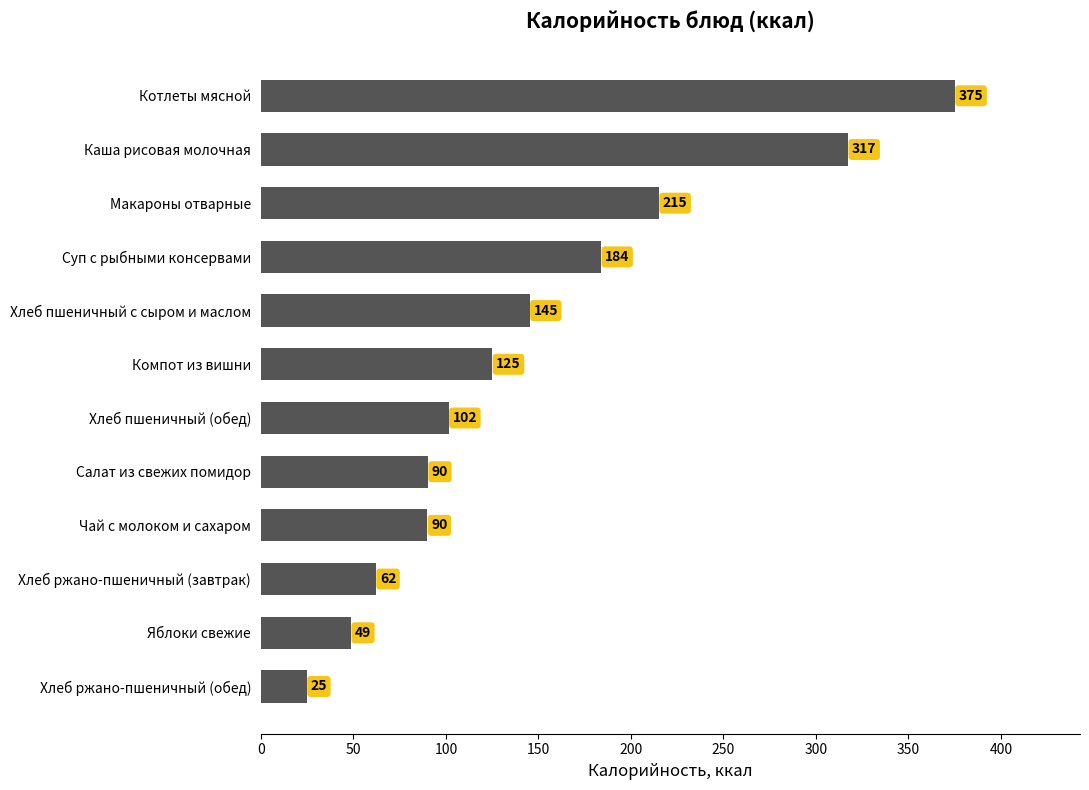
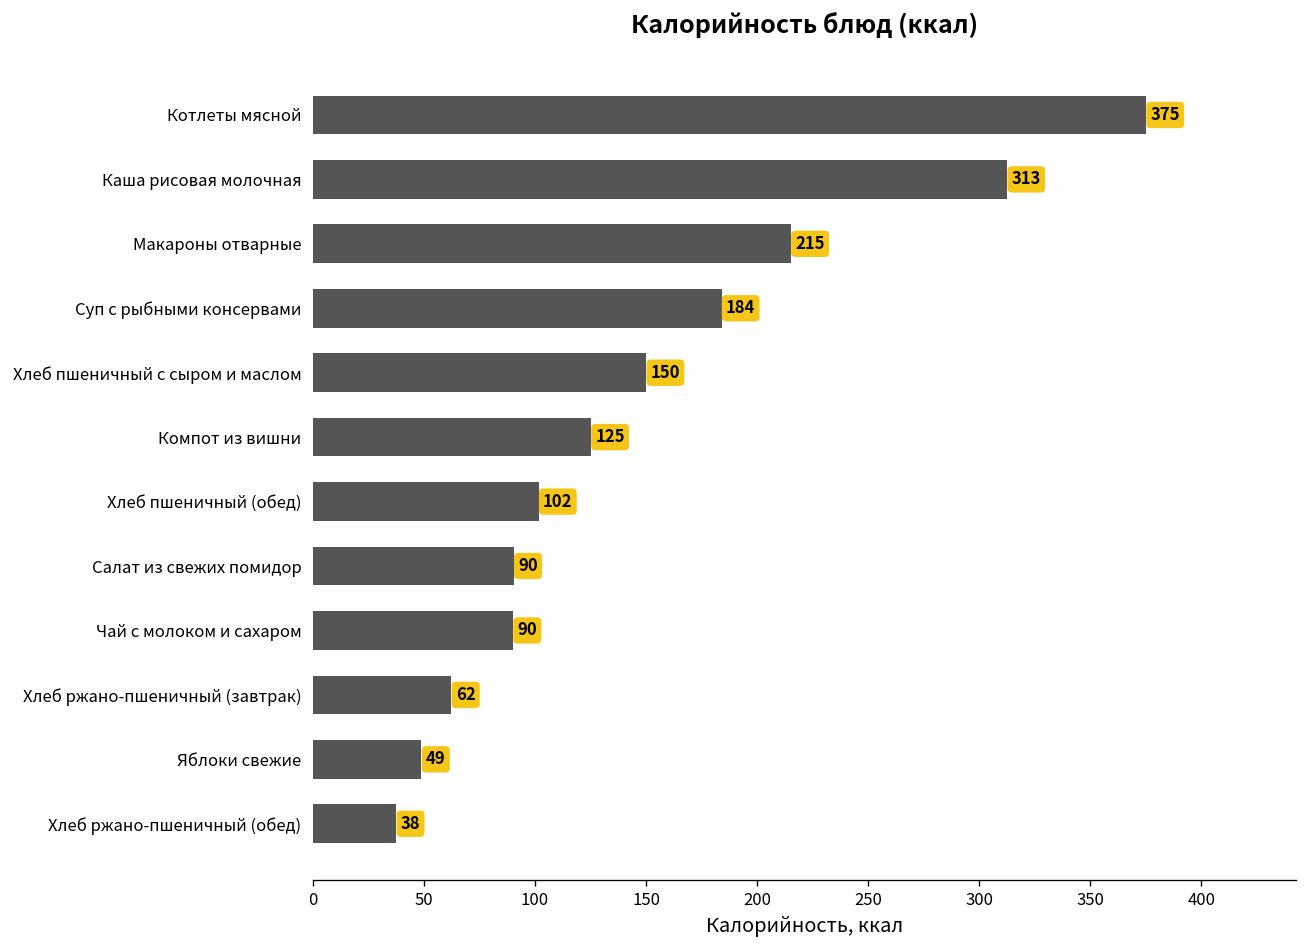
Каша рисовая молочная: 317 -> 313
Хлеб пшеничный с сыром и маслом: 145 -> 150
Хлеб ржано-пшеничный (обед): 25 -> 38
